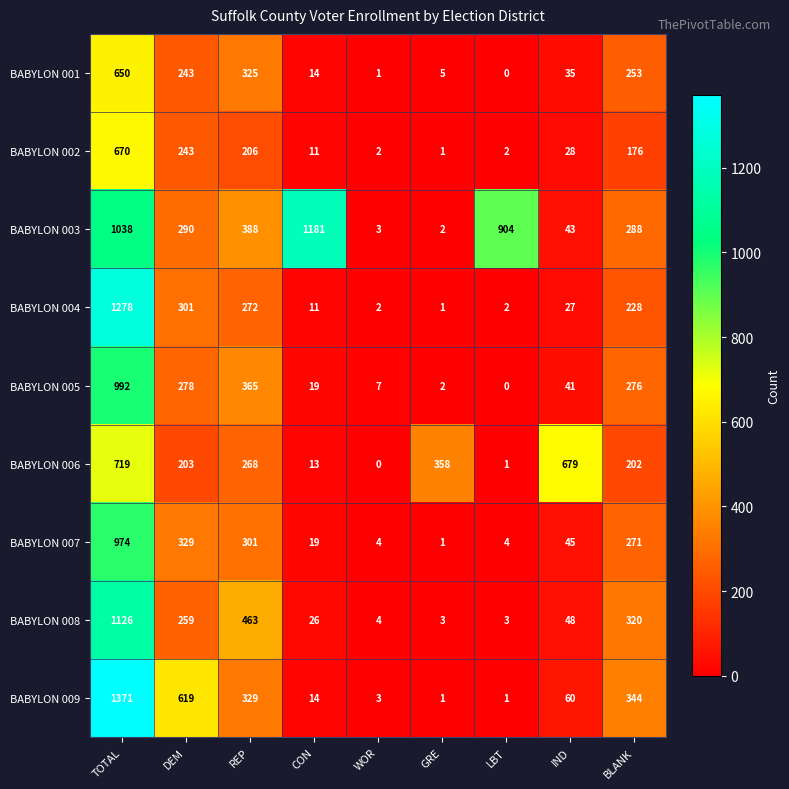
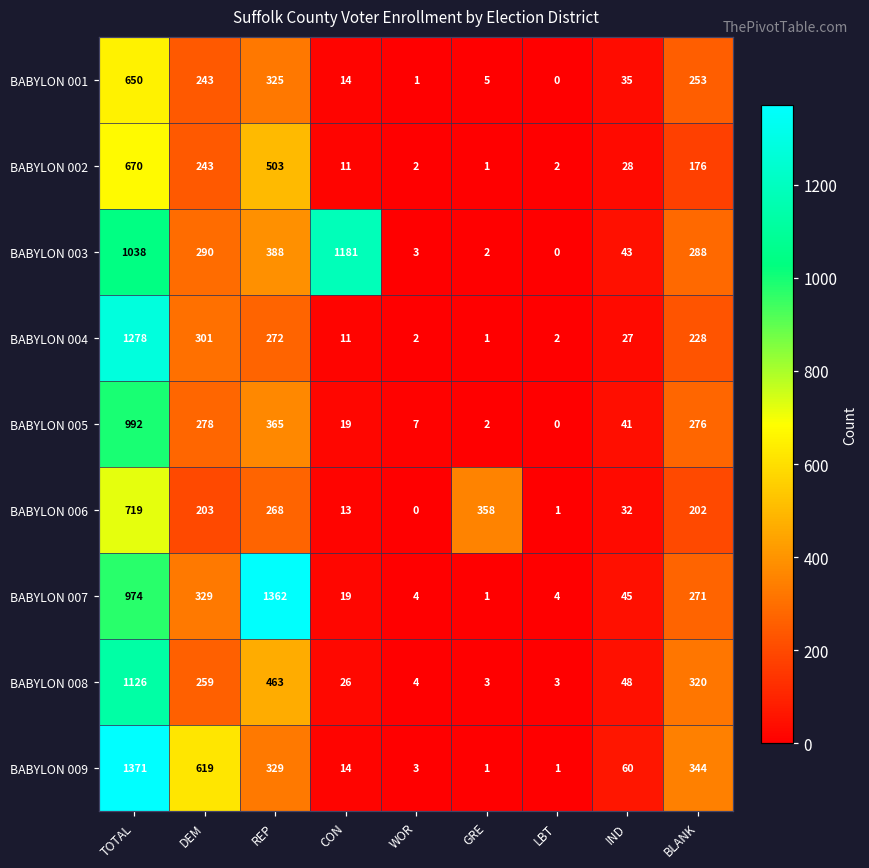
BABYLON 002, REP: 206 -> 503
BABYLON 003, LBT: 904 -> 0
BABYLON 006, IND: 679 -> 32
BABYLON 007, REP: 301 -> 1362
